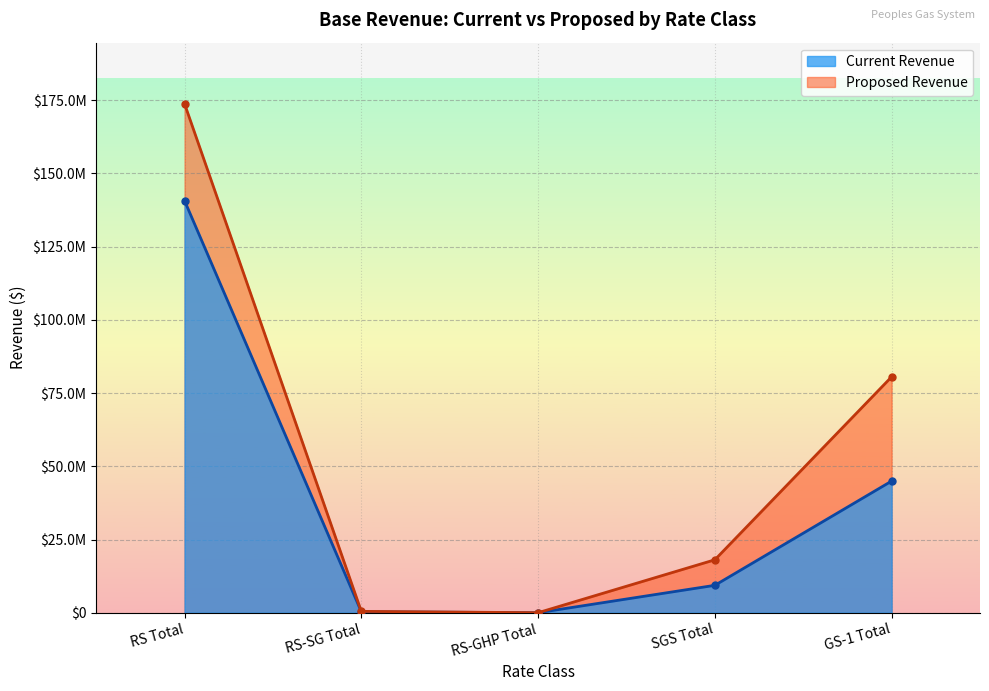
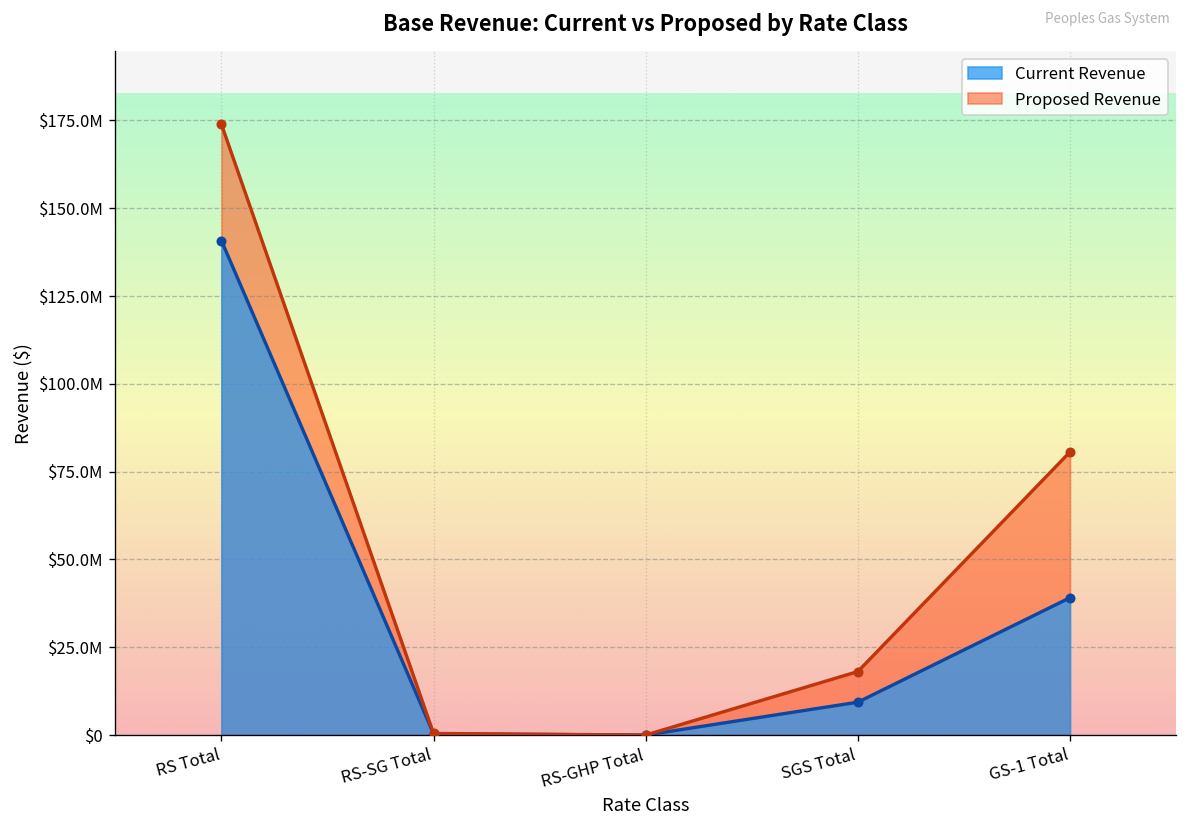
Current Revenue, GS-1 Total: $45000000 -> $39000000
